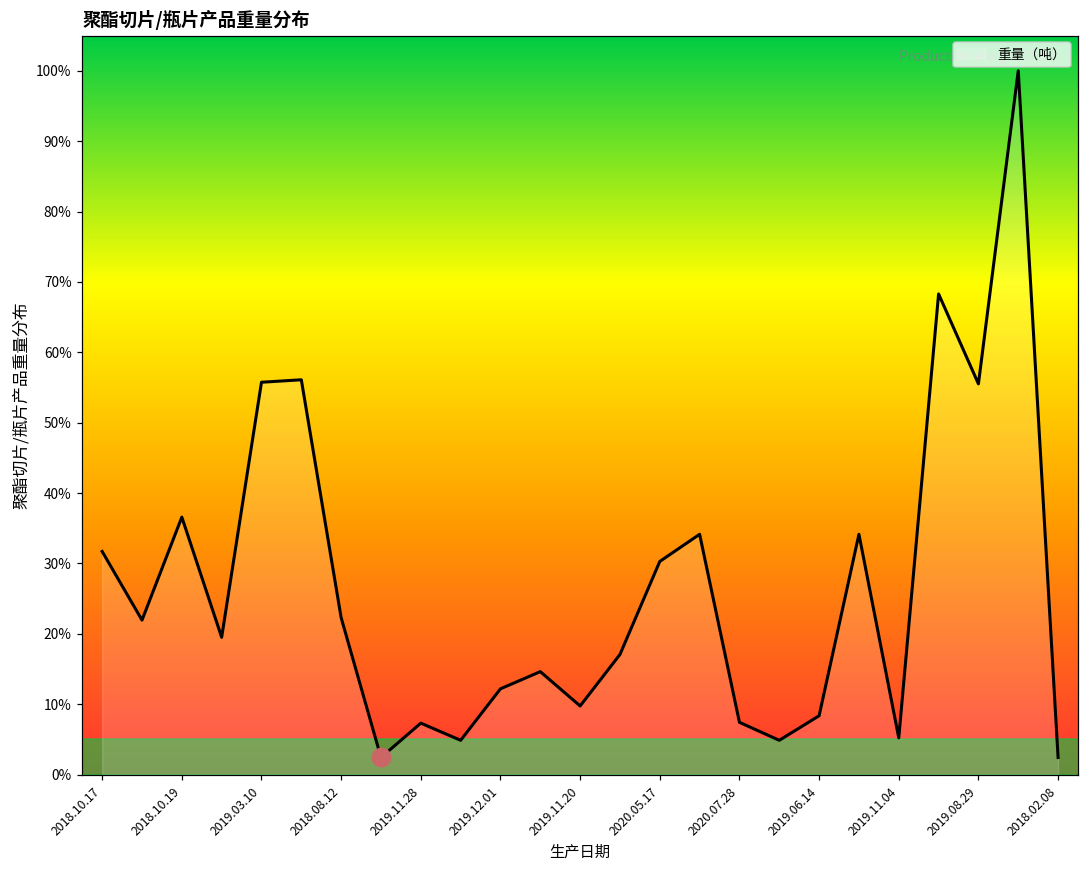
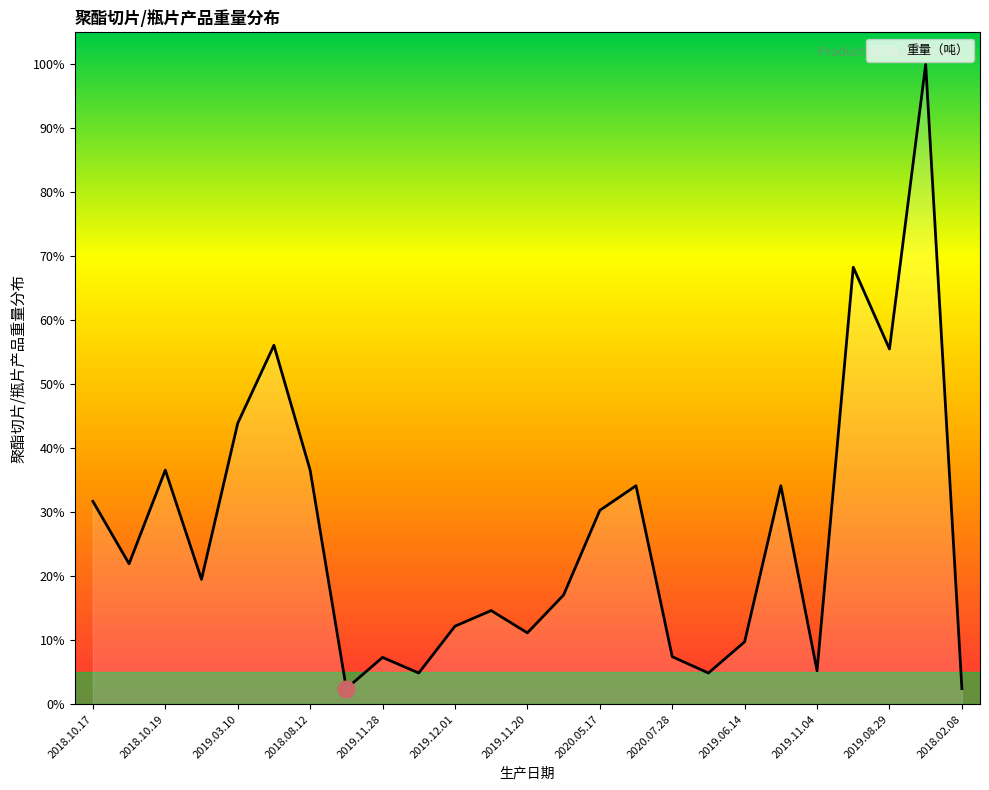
重量（吨）, 2019.03.10: 56% -> 44%
重量（吨）, 2018.08.12: 22% -> 37%
重量（吨）, 2019.11.20: 10% -> 11%
重量（吨）, 2019.06.14: 8% -> 10%
